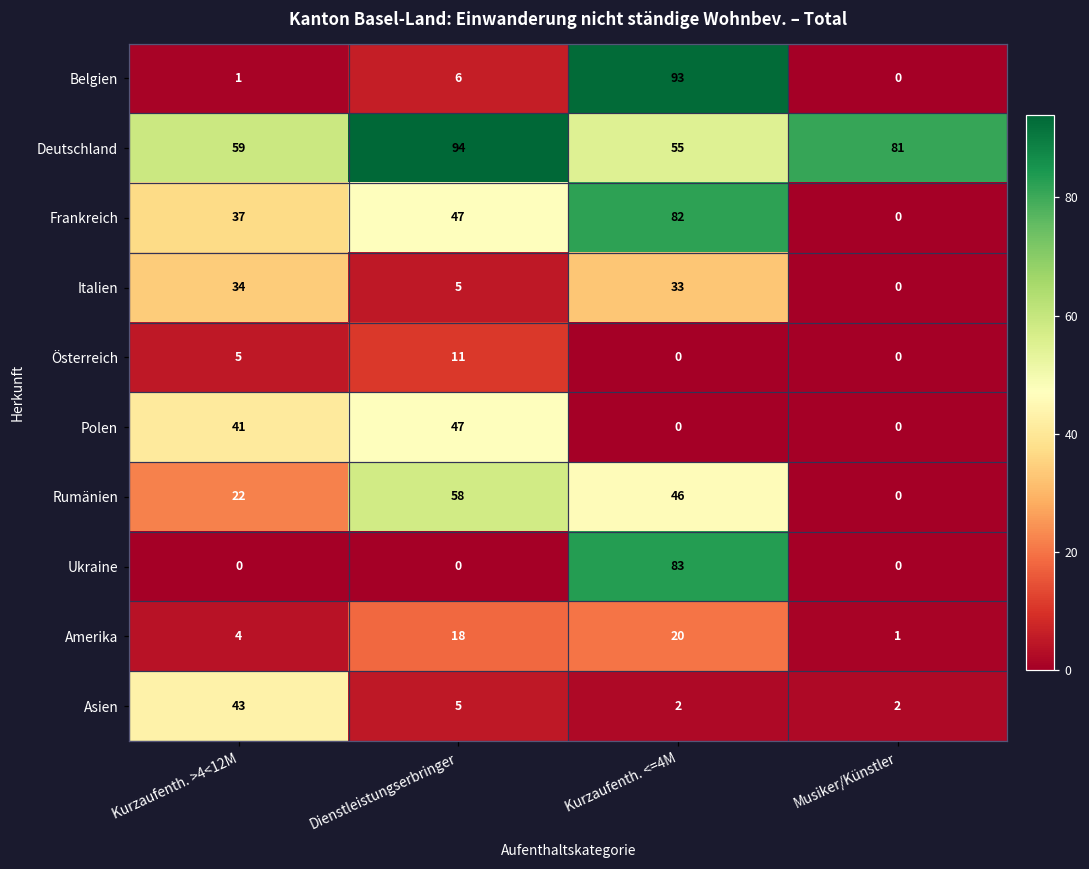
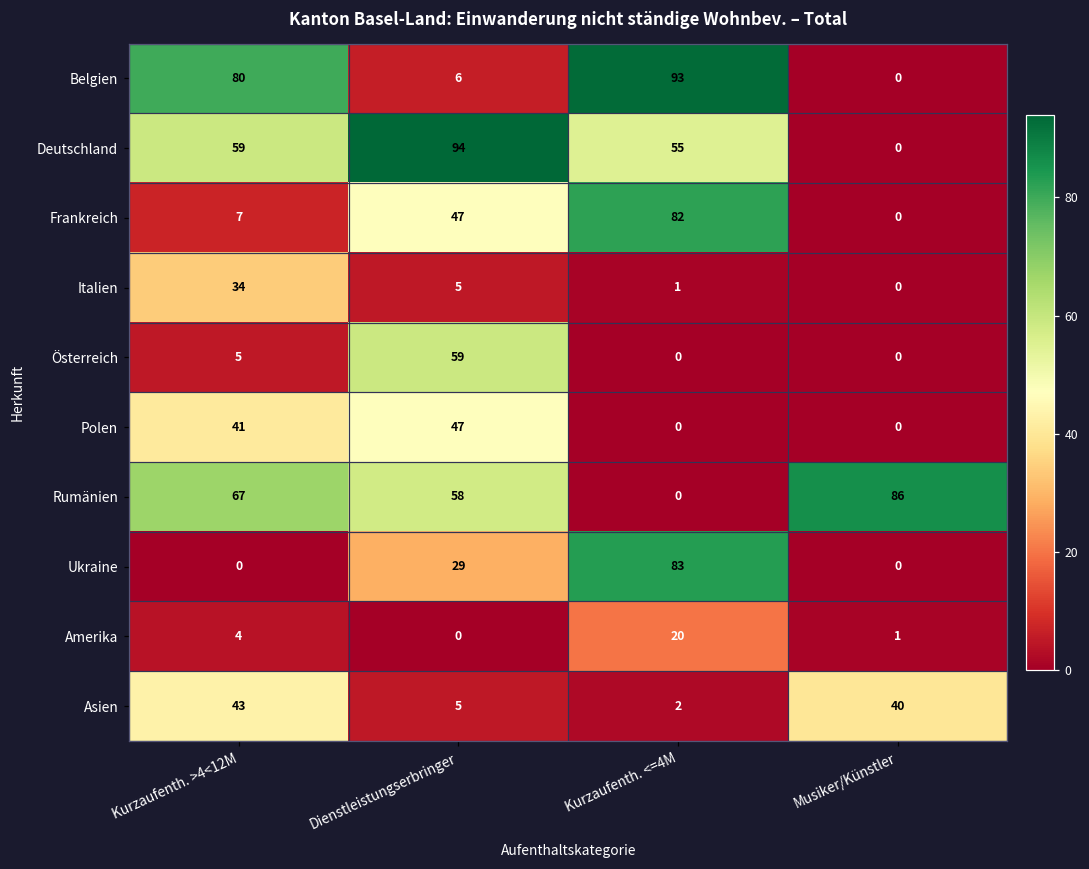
Belgien, Kurzaufenth. >4<12M: 1 -> 80
Deutschland, Musiker/Künstler: 81 -> 0
Frankreich, Kurzaufenth. >4<12M: 37 -> 7
Italien, Kurzaufenth. <=4M: 33 -> 1
Österreich, Dienstleistungserbringer: 11 -> 59
Rumänien, Kurzaufenth. >4<12M: 22 -> 67
Rumänien, Kurzaufenth. <=4M: 46 -> 0
Rumänien, Musiker/Künstler: 0 -> 86
Ukraine, Dienstleistungserbringer: 0 -> 29
Amerika, Dienstleistungserbringer: 18 -> 0
Asien, Musiker/Künstler: 2 -> 40
